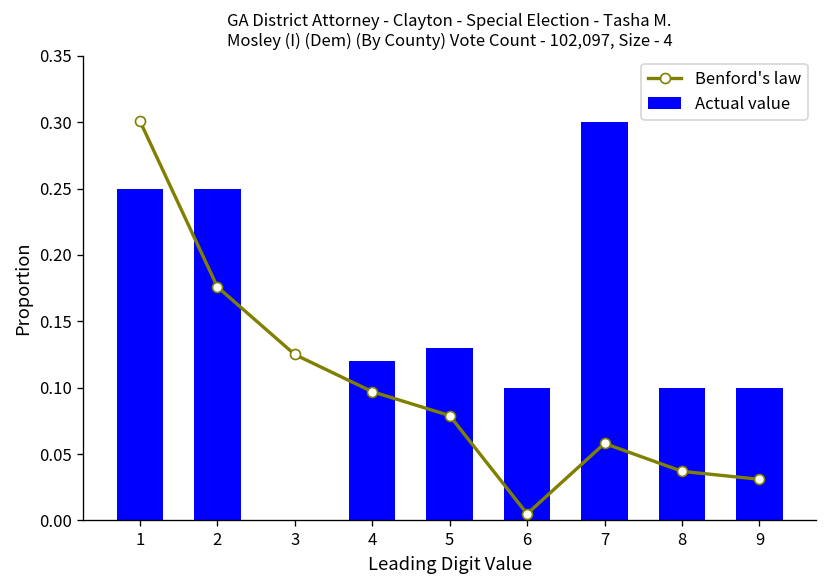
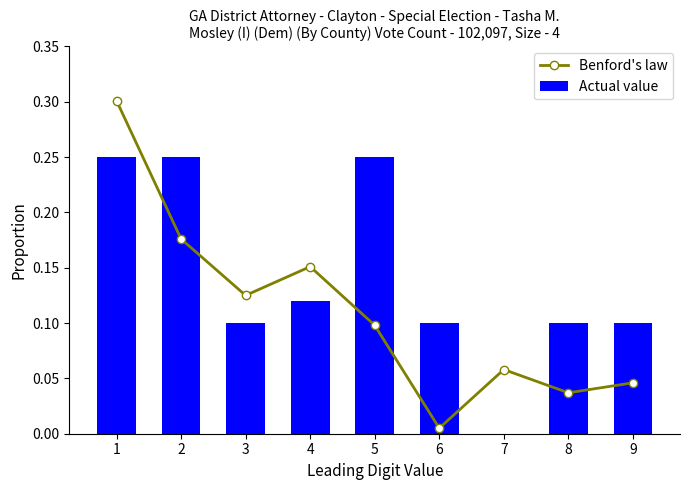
Actual value, 3: 0.0 -> 0.1
Benford's law, 4: 0.097 -> 0.151
Benford's law, 5: 0.079 -> 0.098
Actual value, 5: 0.13 -> 0.25
Actual value, 7: 0.3 -> 0.0
Benford's law, 9: 0.031 -> 0.046
